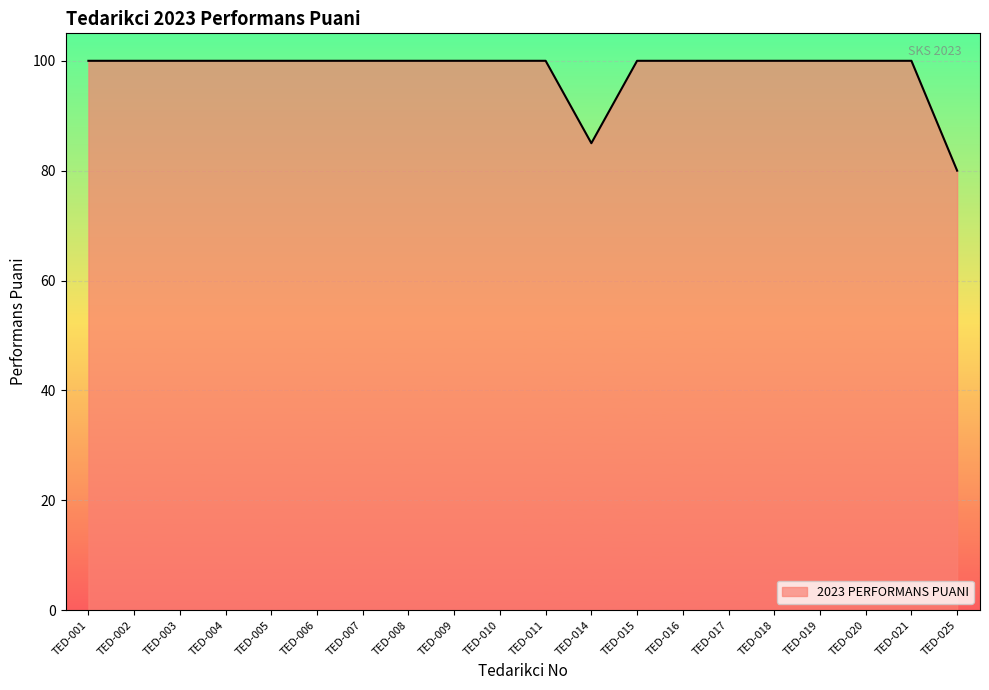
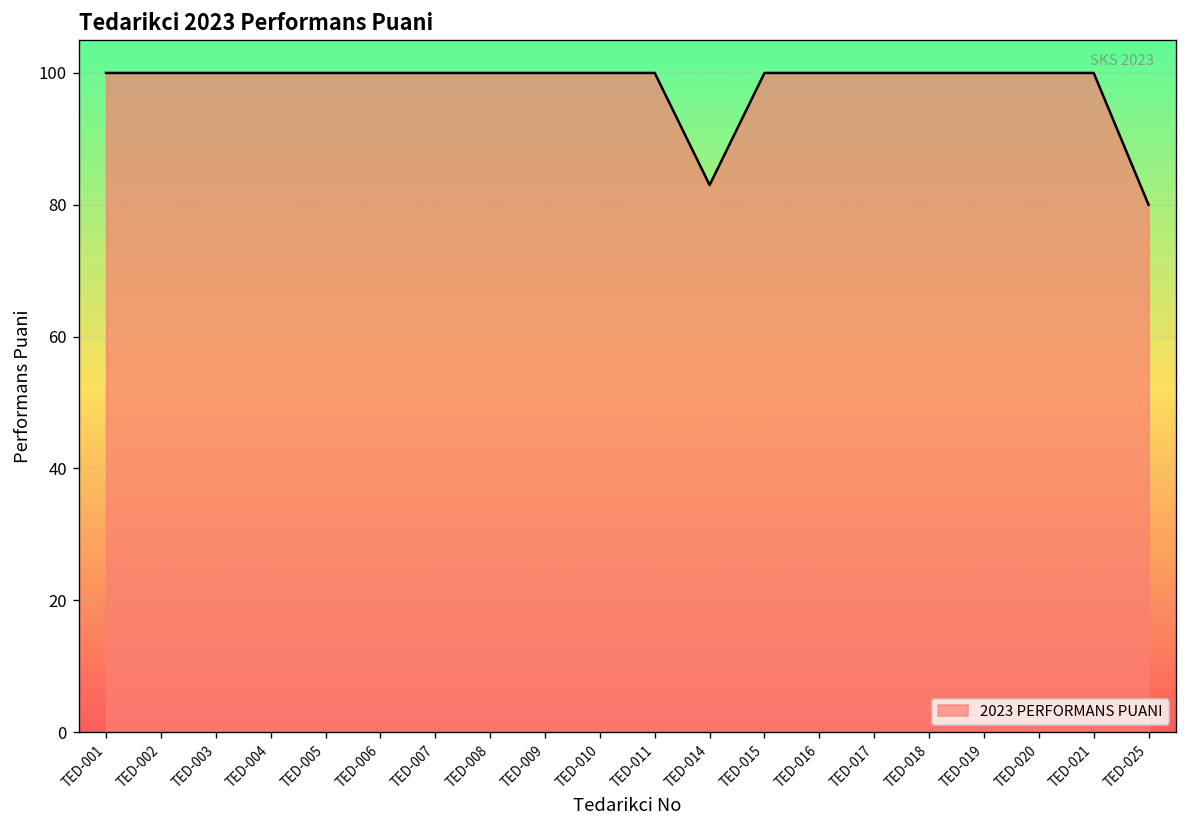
TED-014: 85 -> 83
